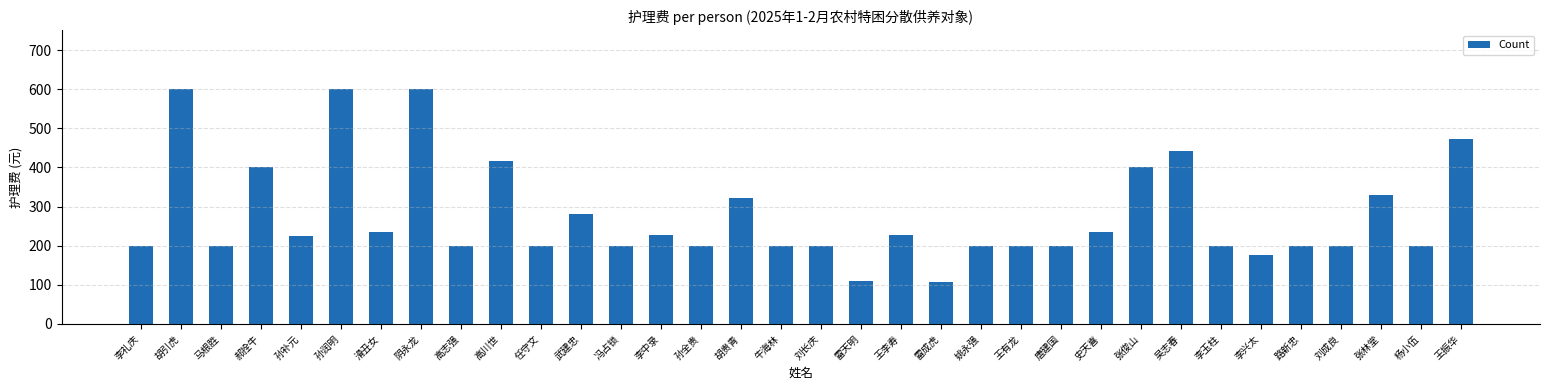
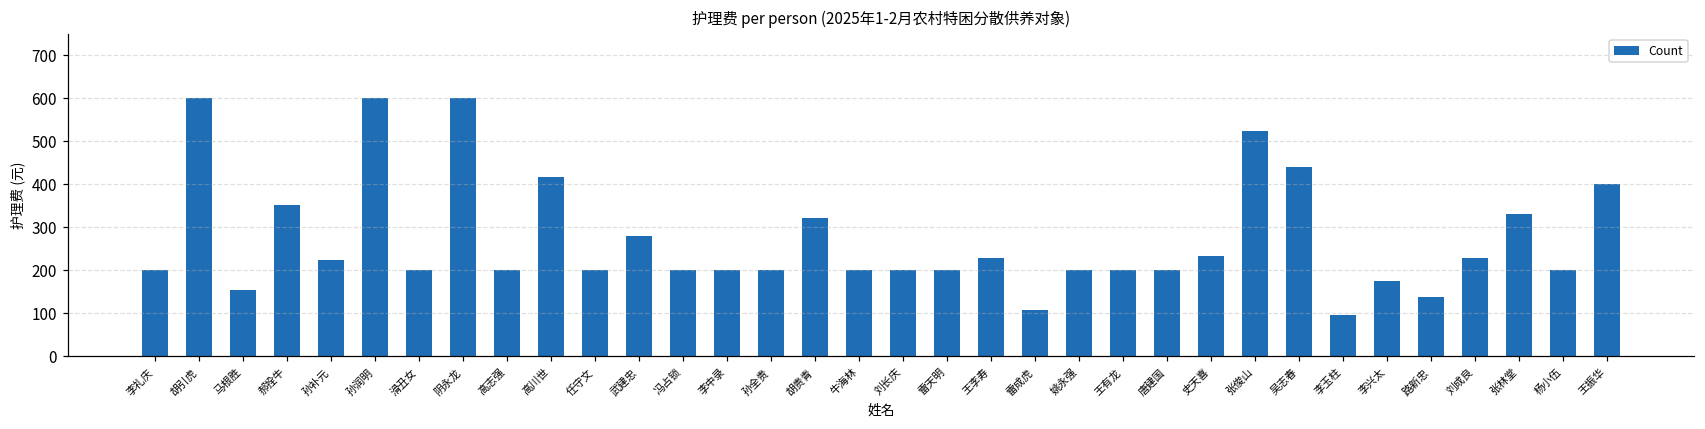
马根胜: 200 -> 150
郝拴牛: 400 -> 350
滑丑女: 230 -> 200
李中录: 230 -> 200
雷天明: 110 -> 200
张俊山: 400 -> 520
李玉柱: 200 -> 100
路新忠: 200 -> 140
刘成良: 200 -> 230
王振华: 470 -> 400
